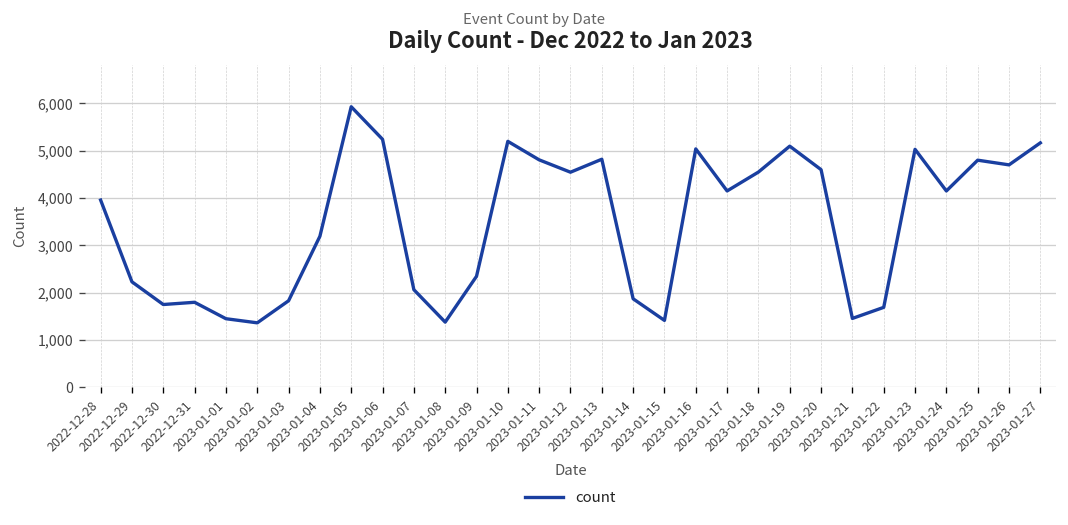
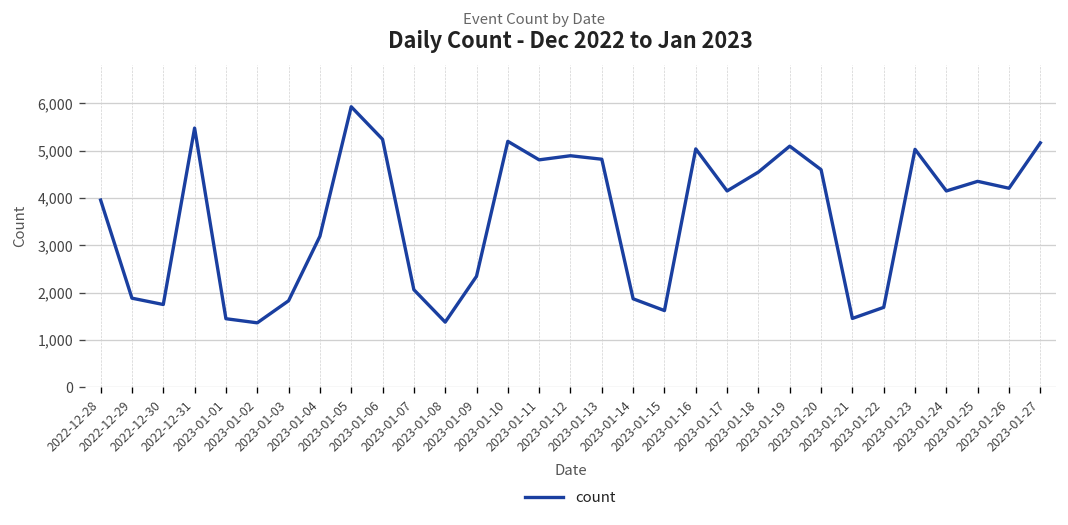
2022-12-29: 2,200 -> 1,900
2022-12-31: 1,800 -> 5,500
2023-01-12: 4,500 -> 4,900
2023-01-15: 1,400 -> 1,600
2023-01-25: 4,800 -> 4,400
2023-01-26: 4,700 -> 4,200
